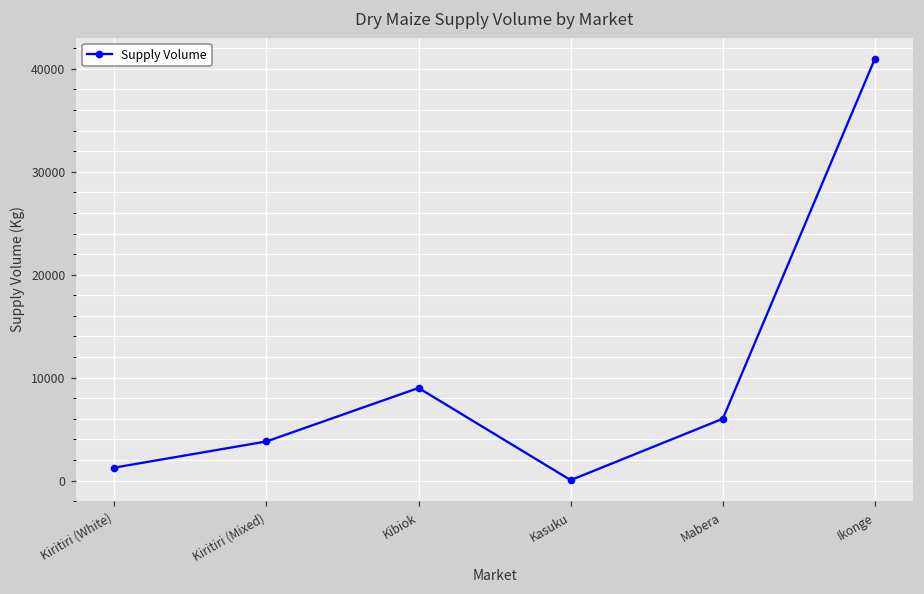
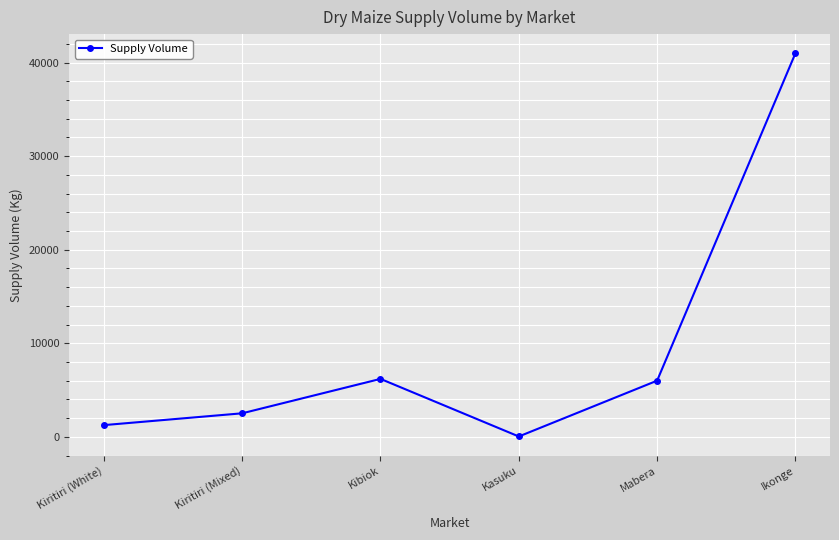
Kiritiri (Mixed): 4000 -> 3000
Kibiok: 9000 -> 6000
